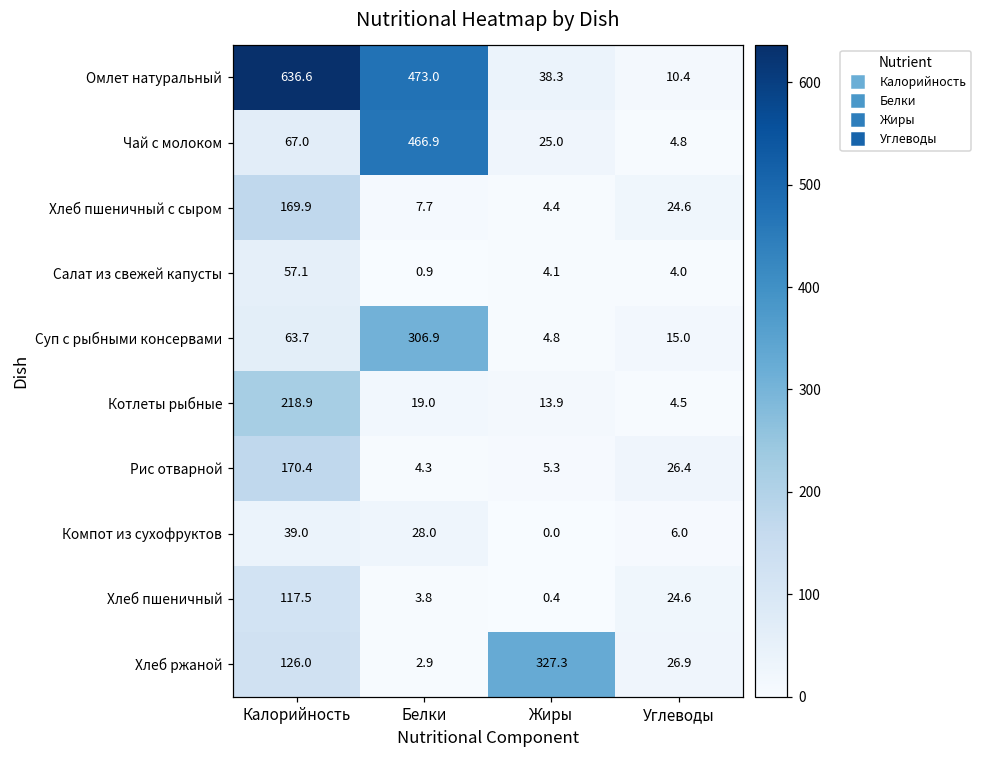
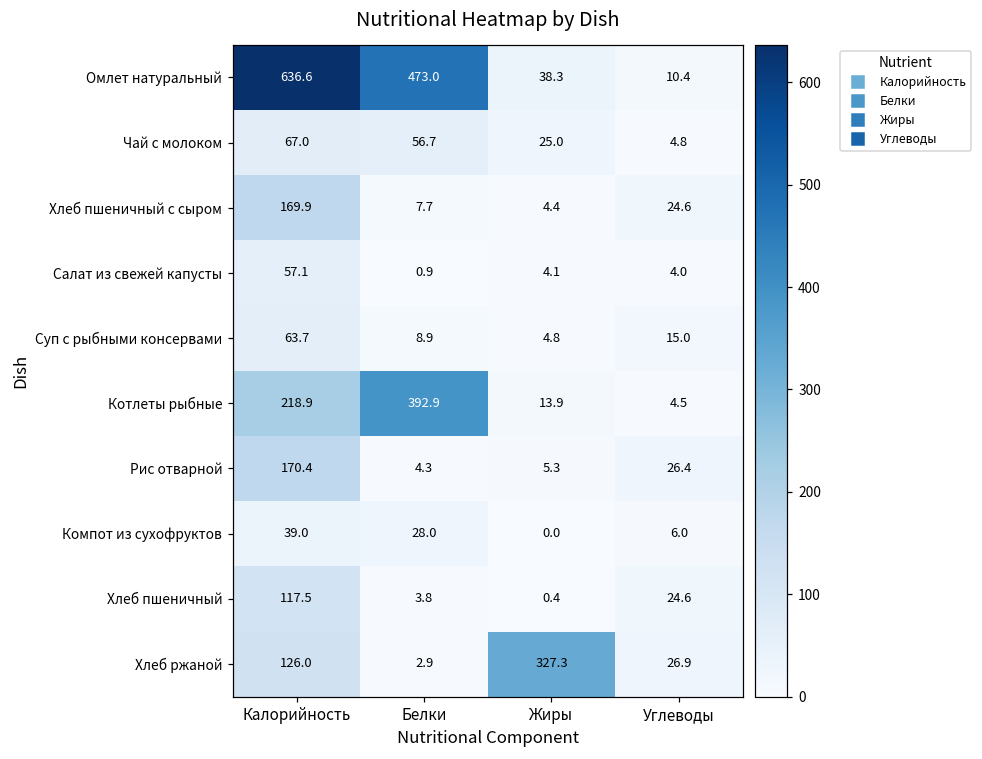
Чай с молоком, Белки: 466.9 -> 56.7
Суп с рыбными консервами, Белки: 306.9 -> 8.9
Котлеты рыбные, Белки: 19.0 -> 392.9
